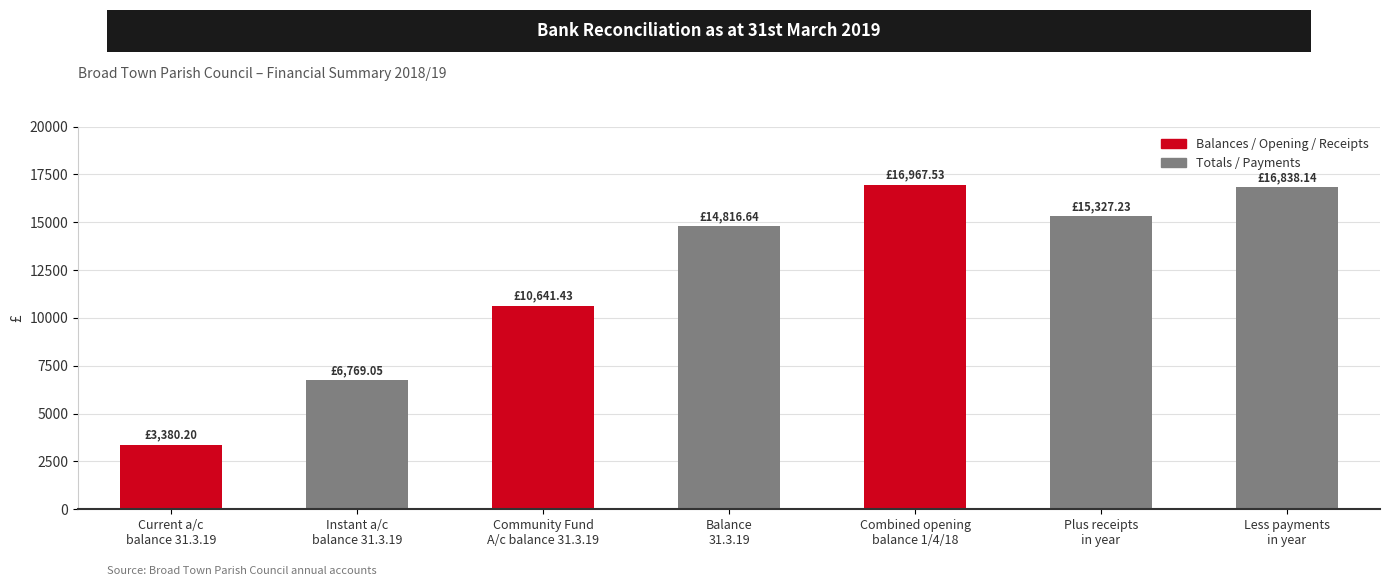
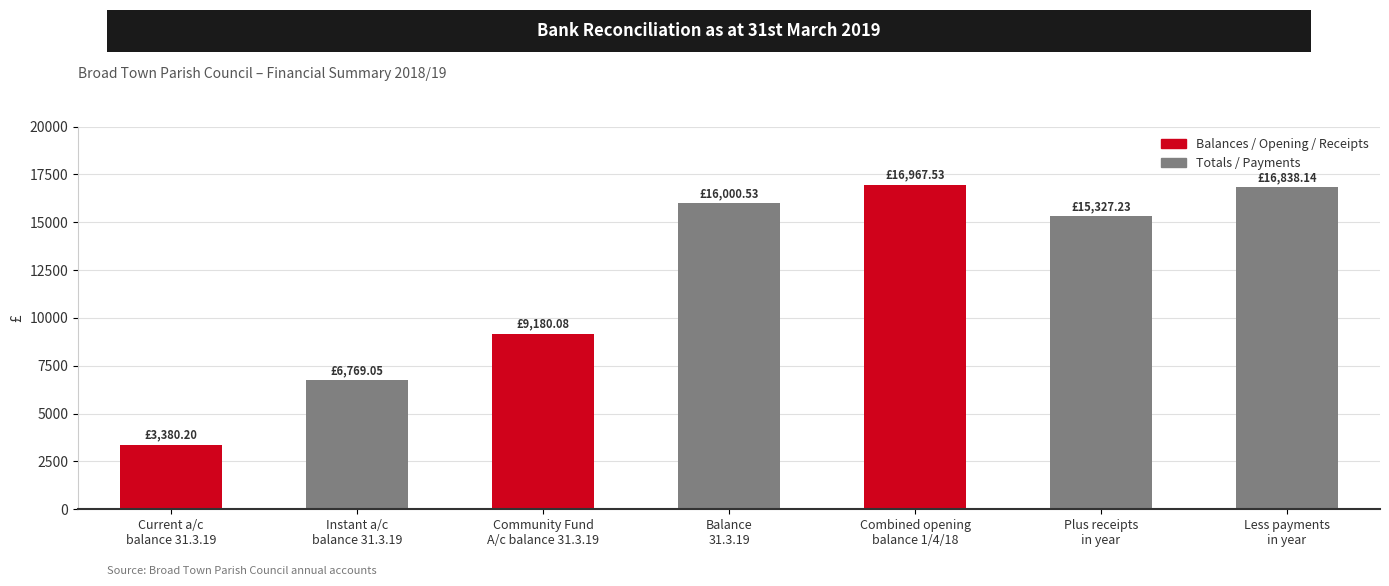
Community Fund A/c balance 31.3.19: £10,641.43 -> £9,180.08
Balance 31.3.19: £14,816.64 -> £16,000.53
